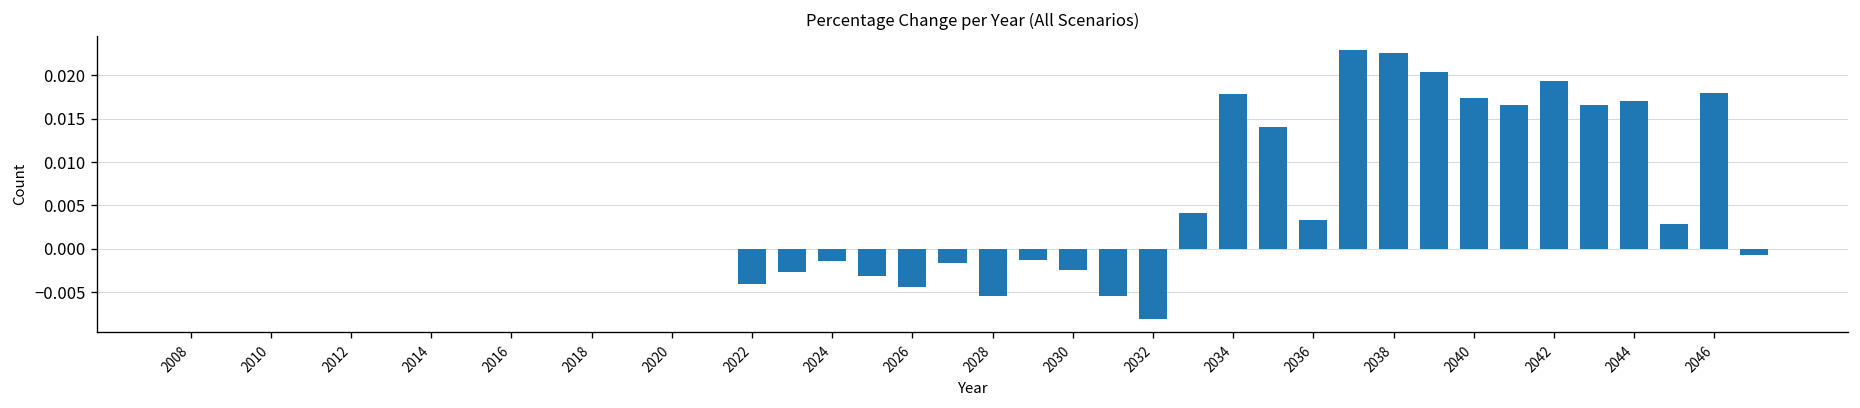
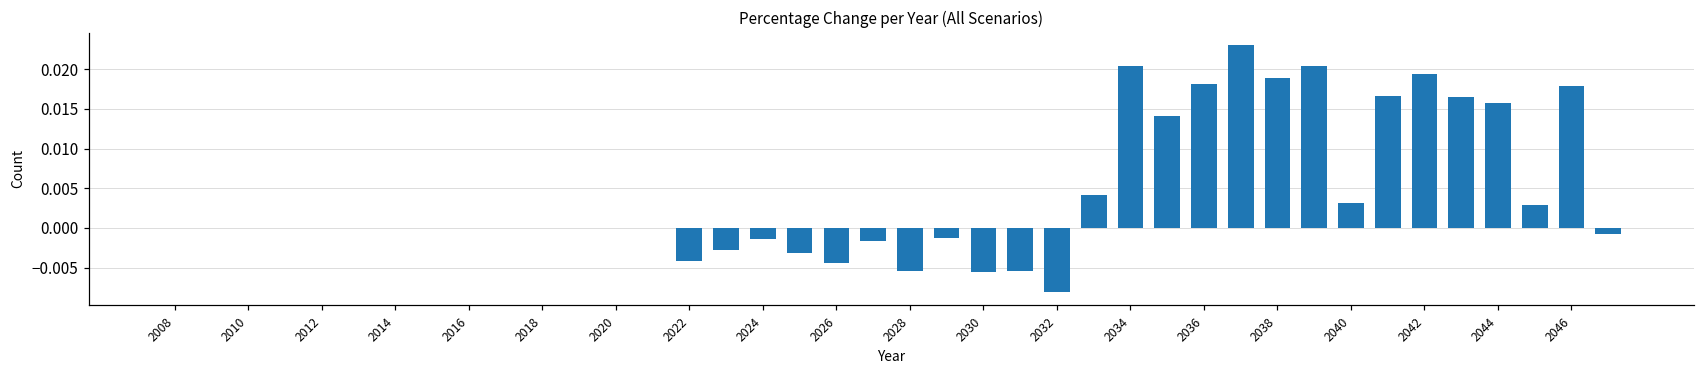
2030: -0.002 -> -0.006
2034: 0.018 -> 0.020
2036: 0.003 -> 0.018
2038: 0.023 -> 0.019
2040: 0.017 -> 0.003
2044: 0.017 -> 0.016
